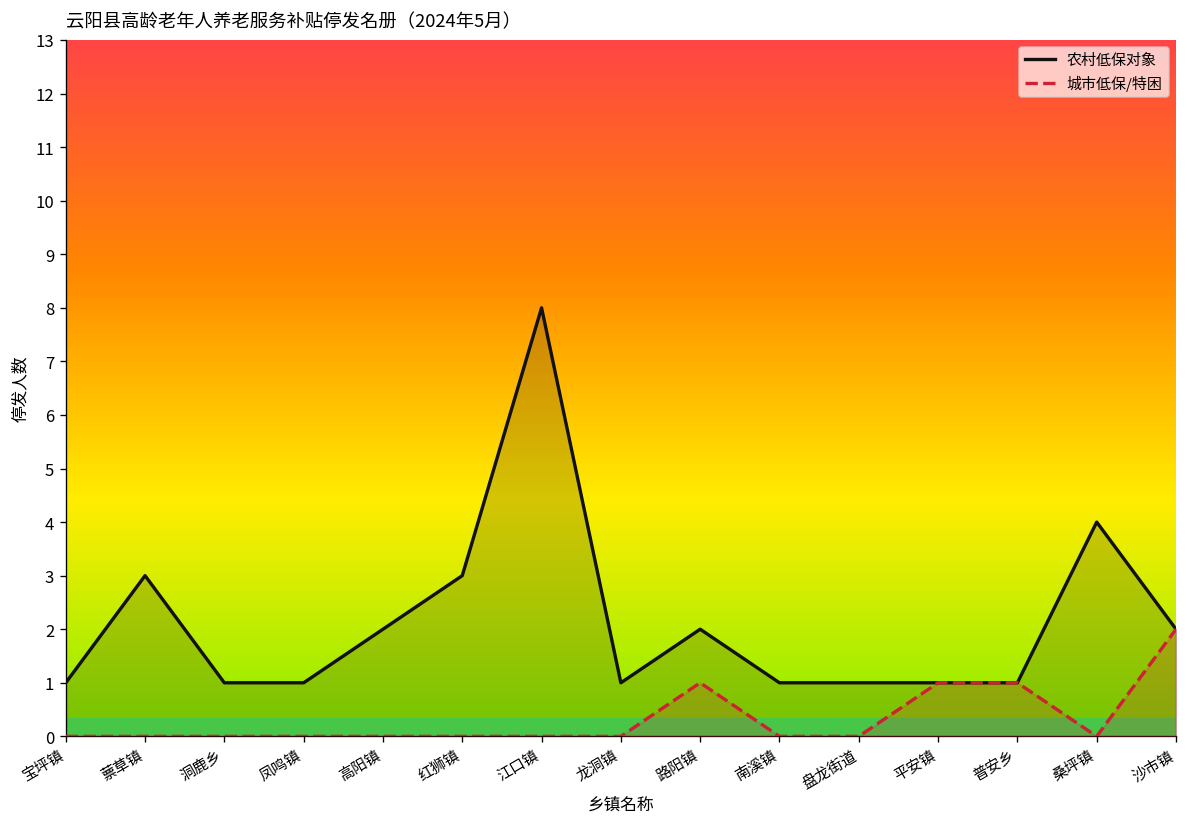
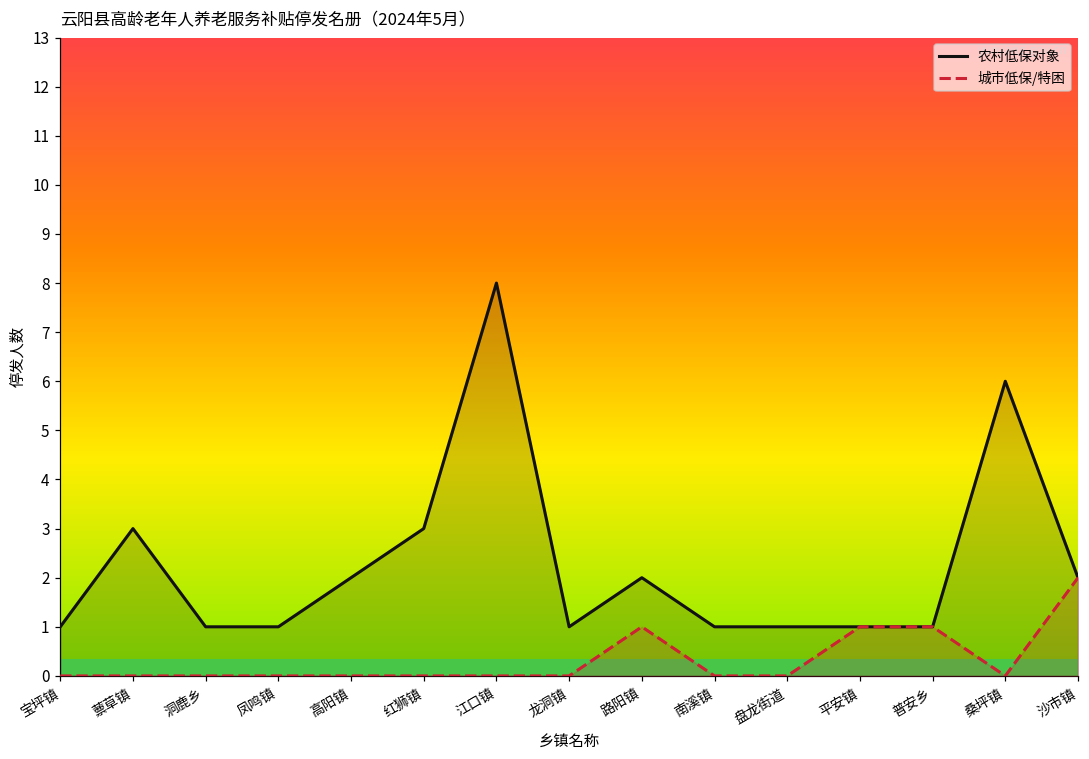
农村低保对象, 桑坪镇: 4 -> 6
